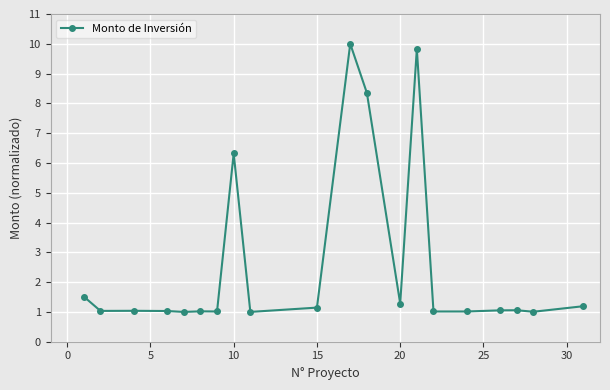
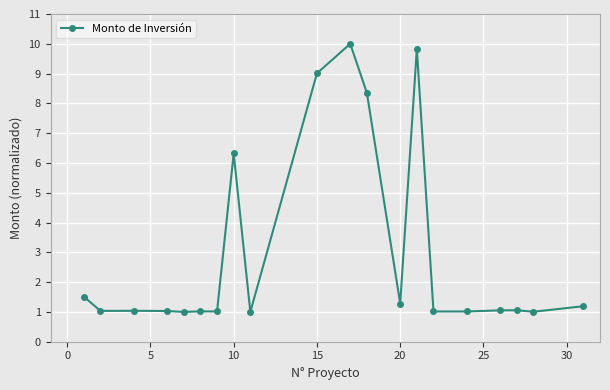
15: 1.1 -> 9.0
